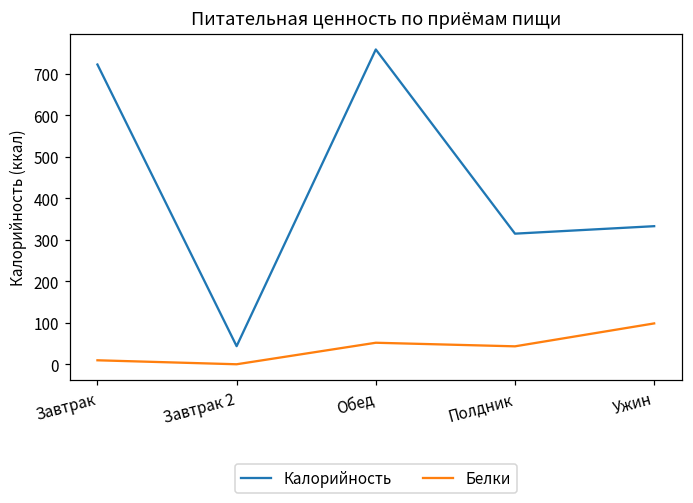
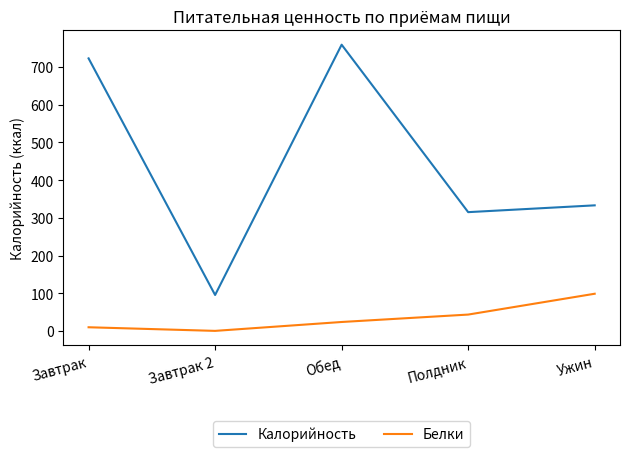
Калорийность, Завтрак 2: 40 -> 100
Белки, Обед: 50 -> 20
